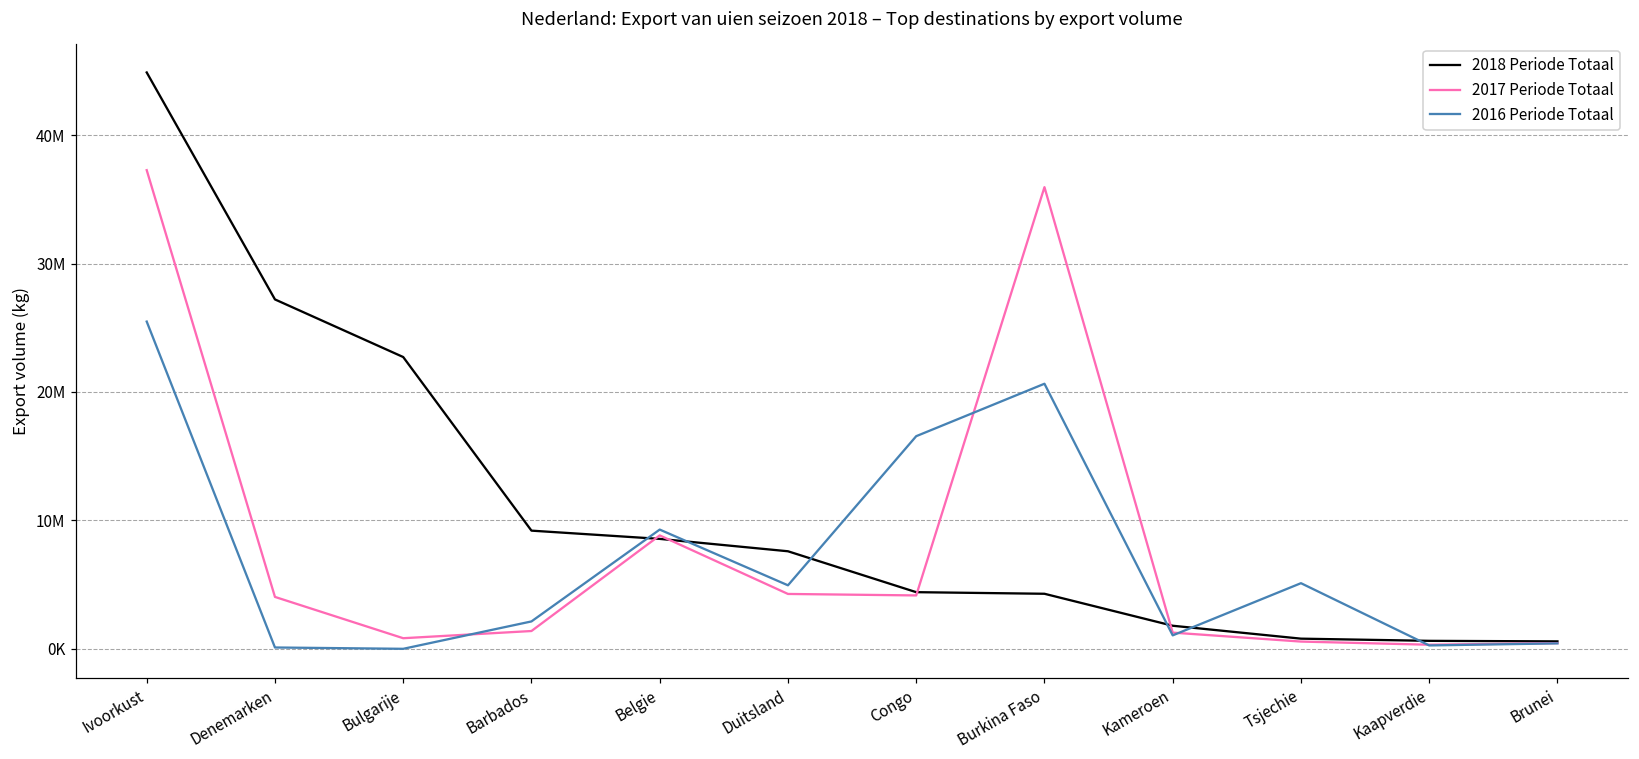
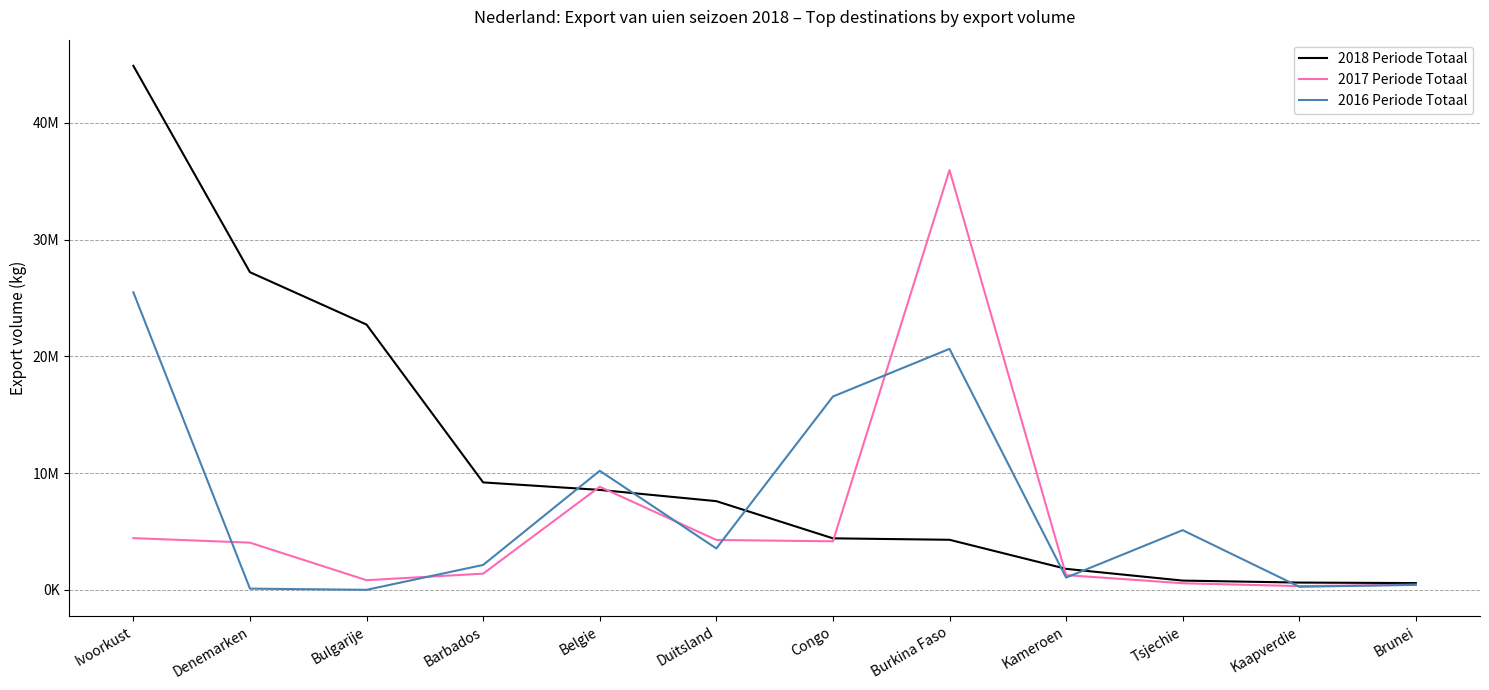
2017 Periode Totaal, Ivoorkust: 37300000 -> 4400000
2016 Periode Totaal, Belgie: 9300000 -> 10200000
2016 Periode Totaal, Duitsland: 4900000 -> 3500000
